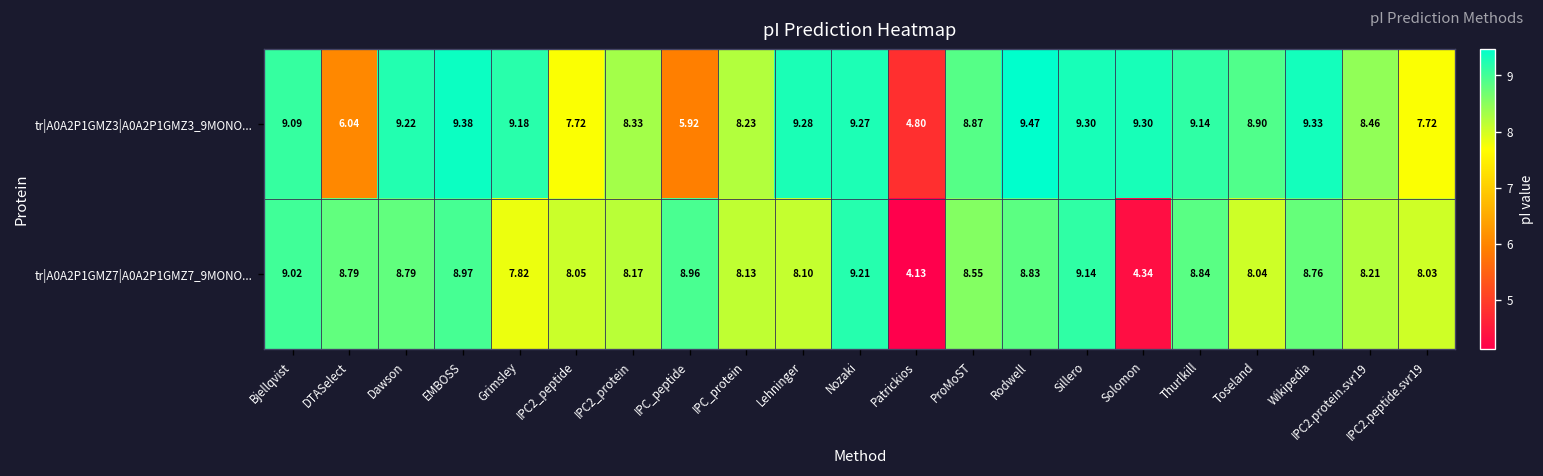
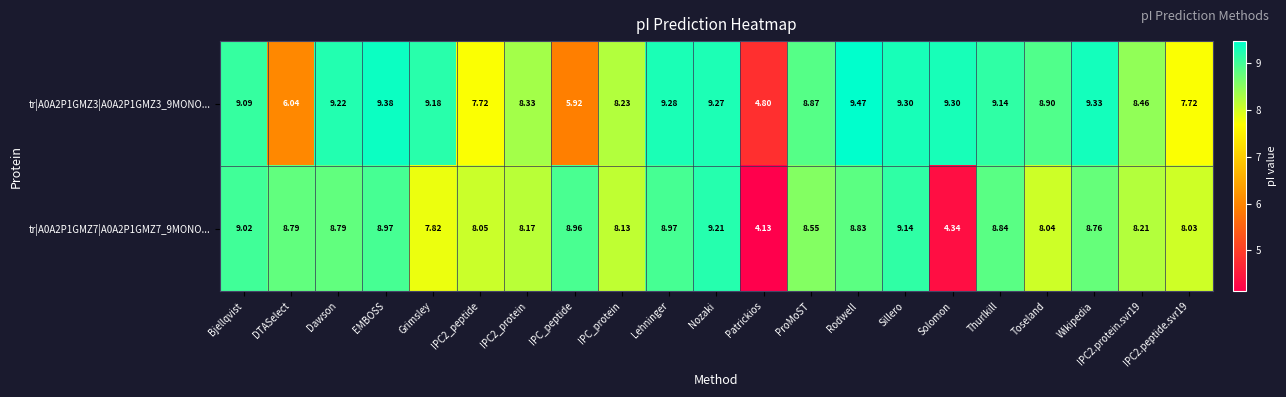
tr|A0A2P1GMZ7|A0A2P1GMZ7_9MONO..., Lehninger: 8.10 -> 8.97
